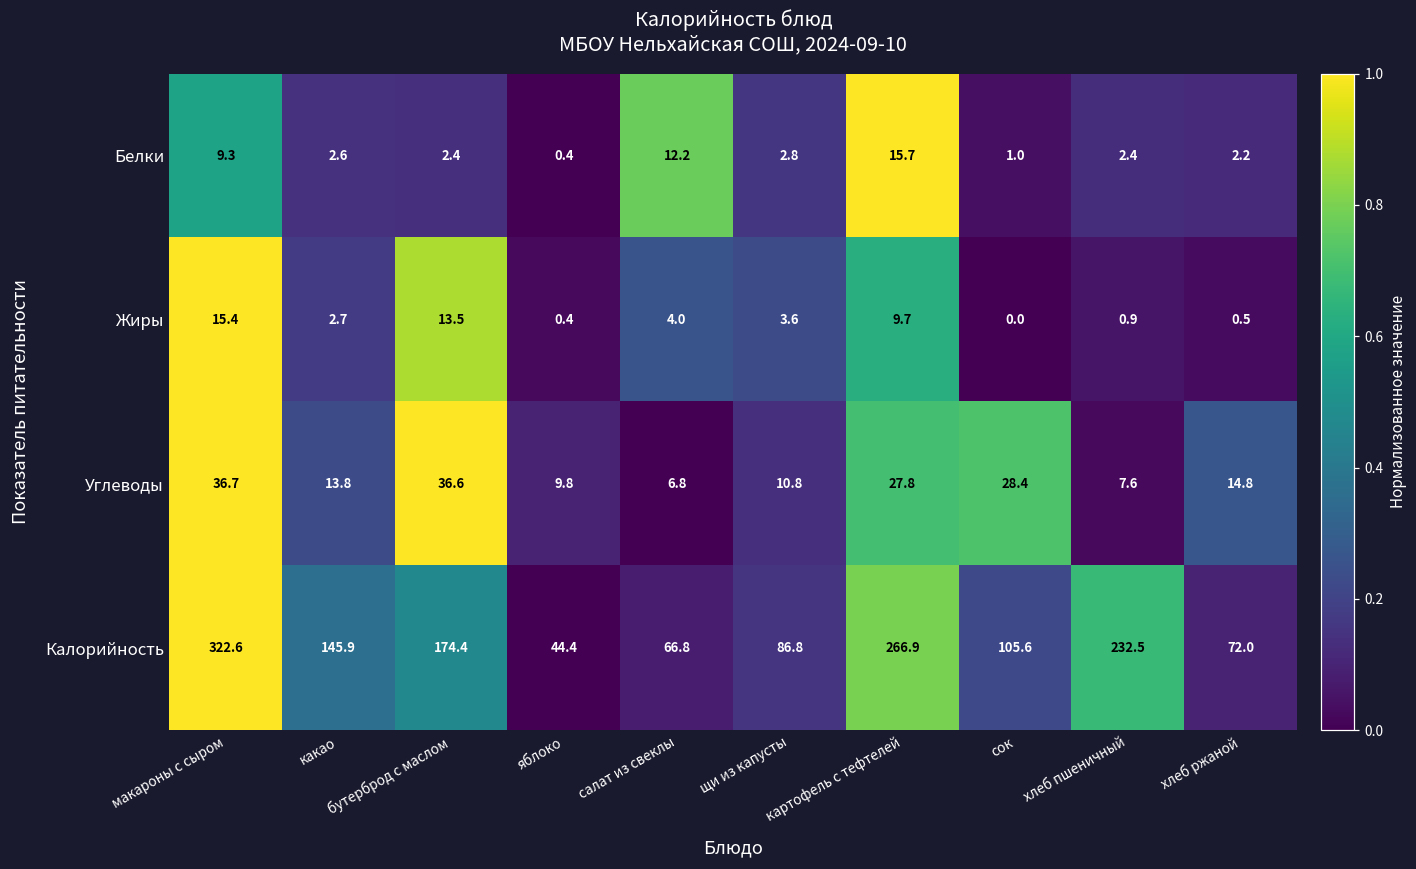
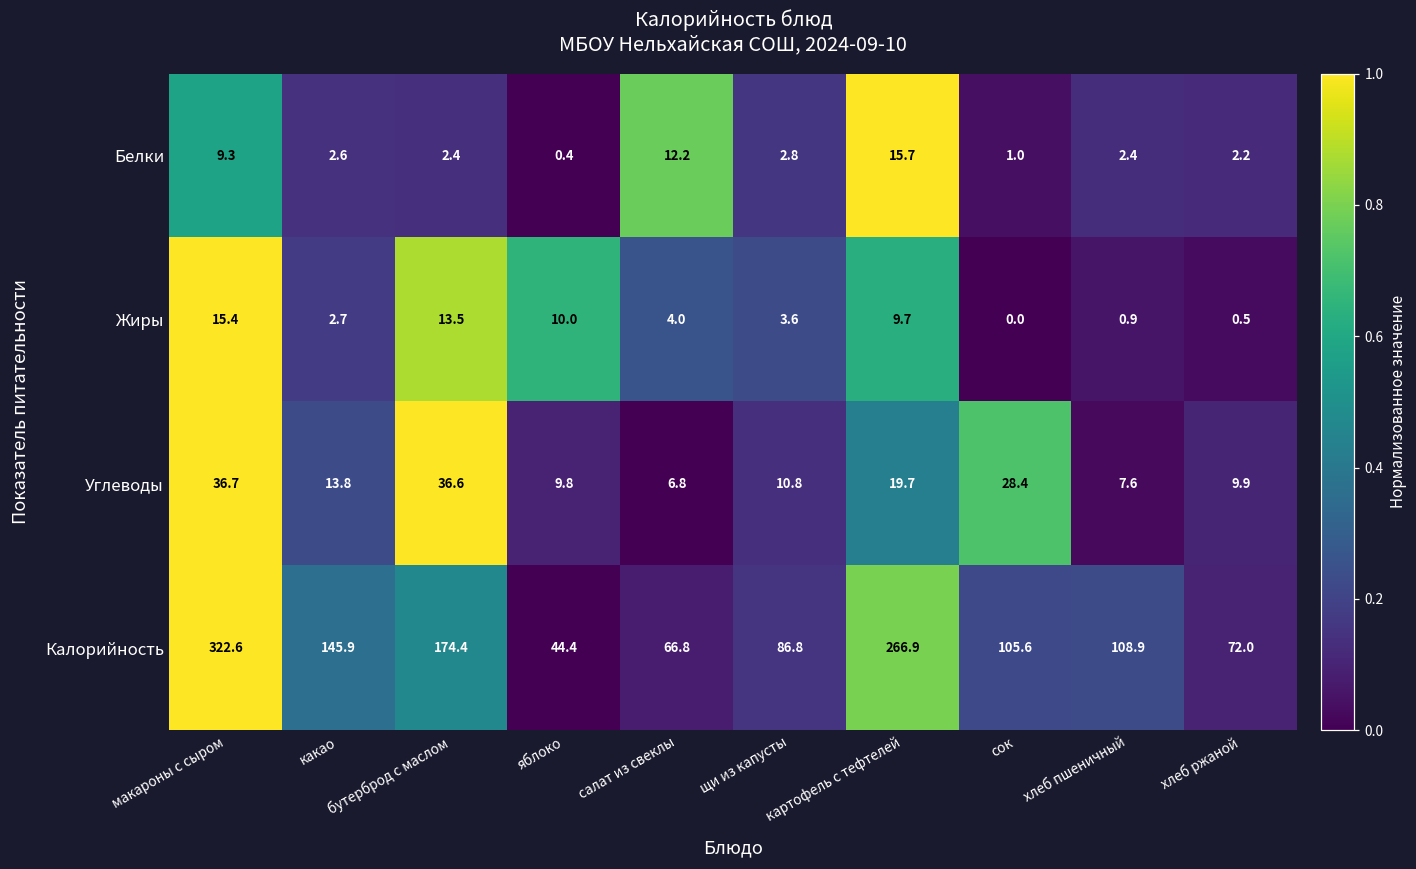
Жиры, яблоко: 0.4 -> 10.0
Углеводы, картофель с тефтелей: 27.8 -> 19.7
Углеводы, хлеб ржаной: 14.8 -> 9.9
Калорийность, хлеб пшеничный: 232.5 -> 108.9
